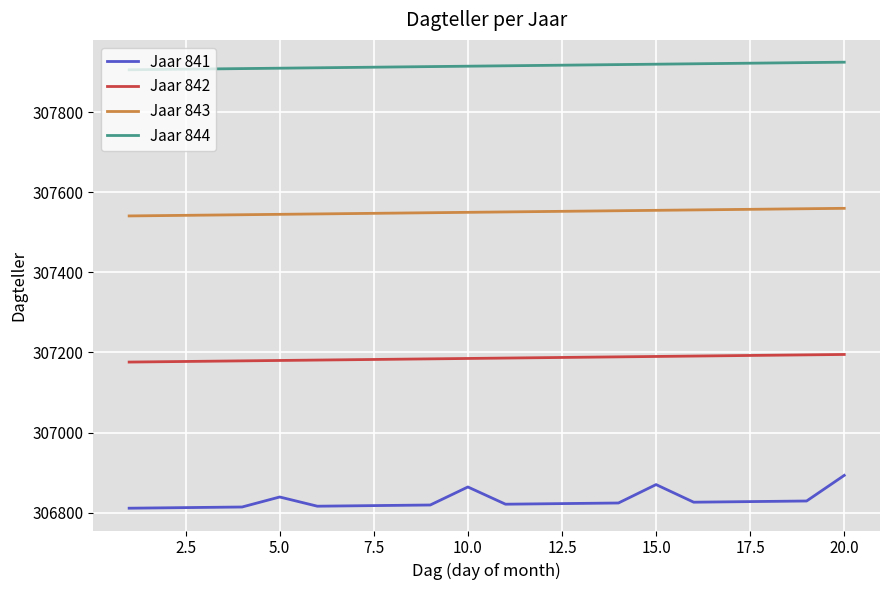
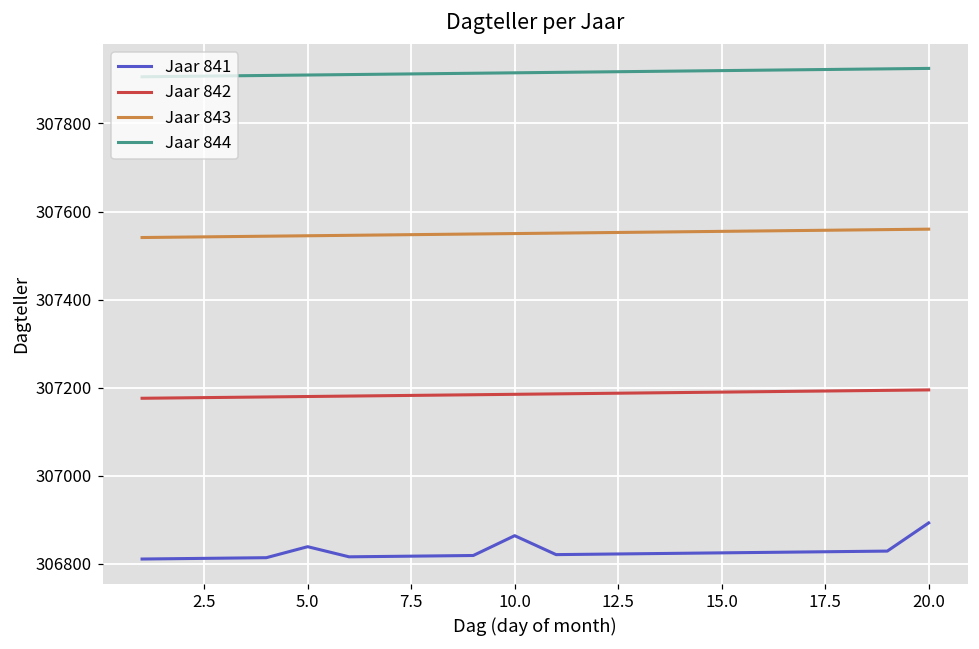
Jaar 841, 15.0: 306870 -> 306830
